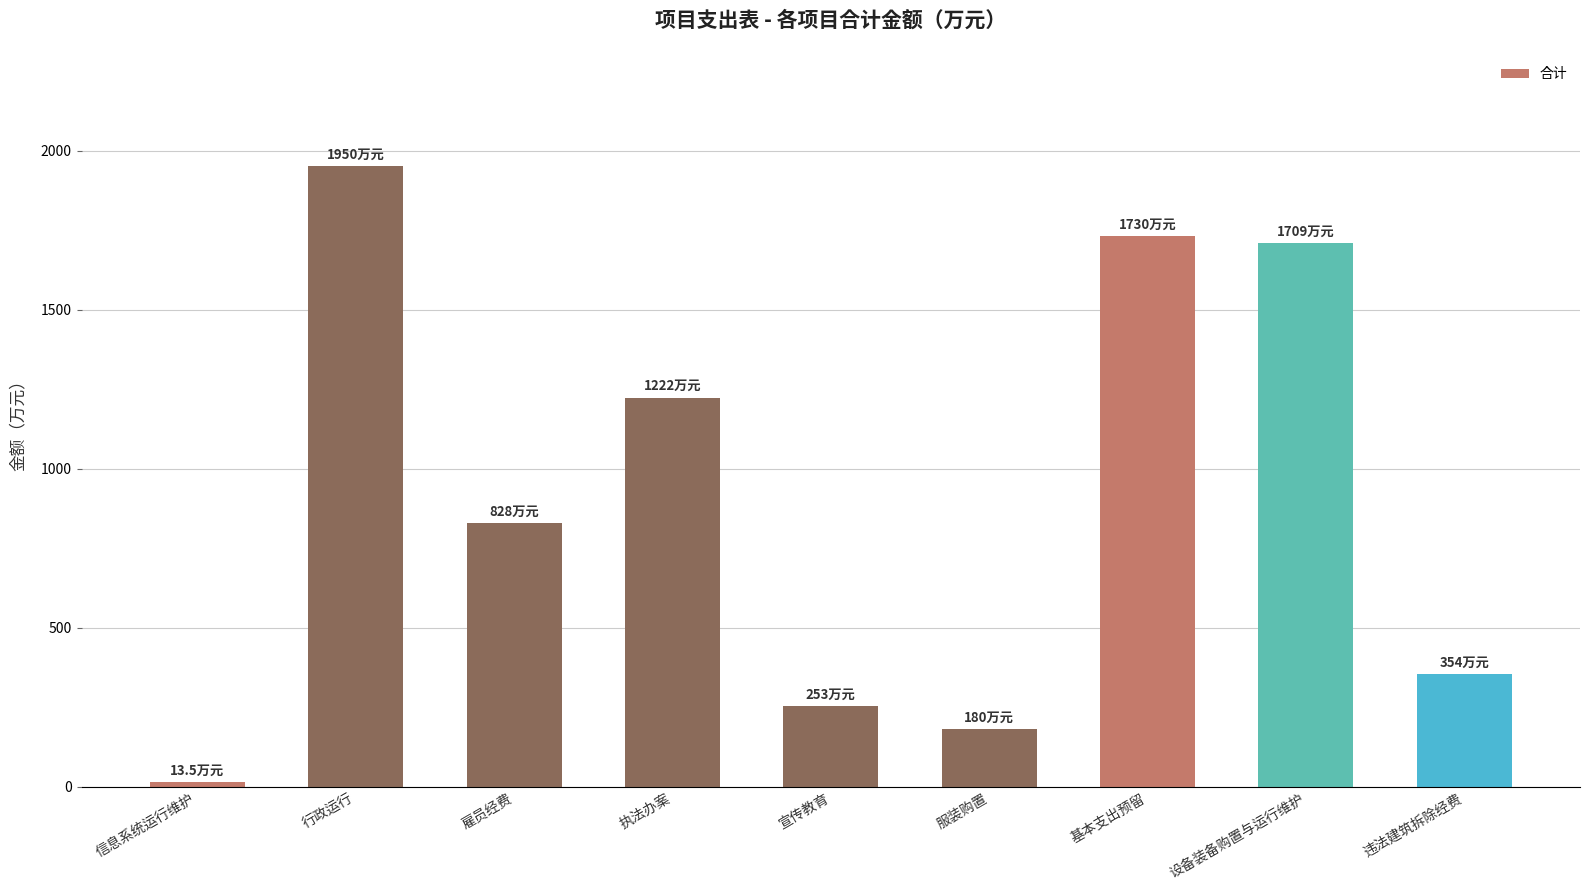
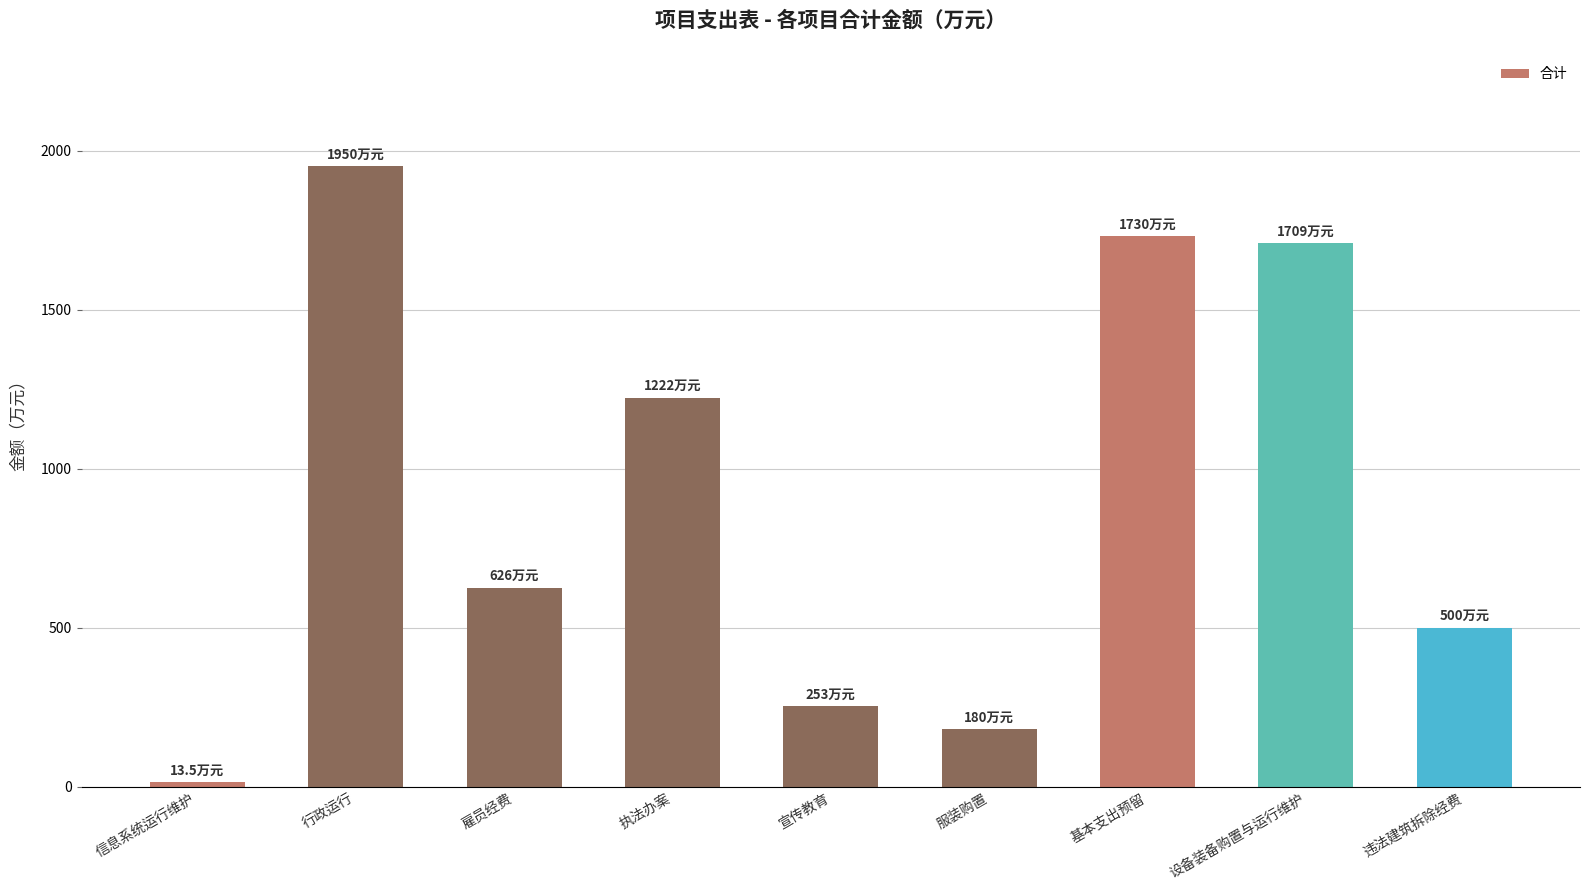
雇员经费: 828 -> 626
违法建筑拆除经费: 354 -> 500
